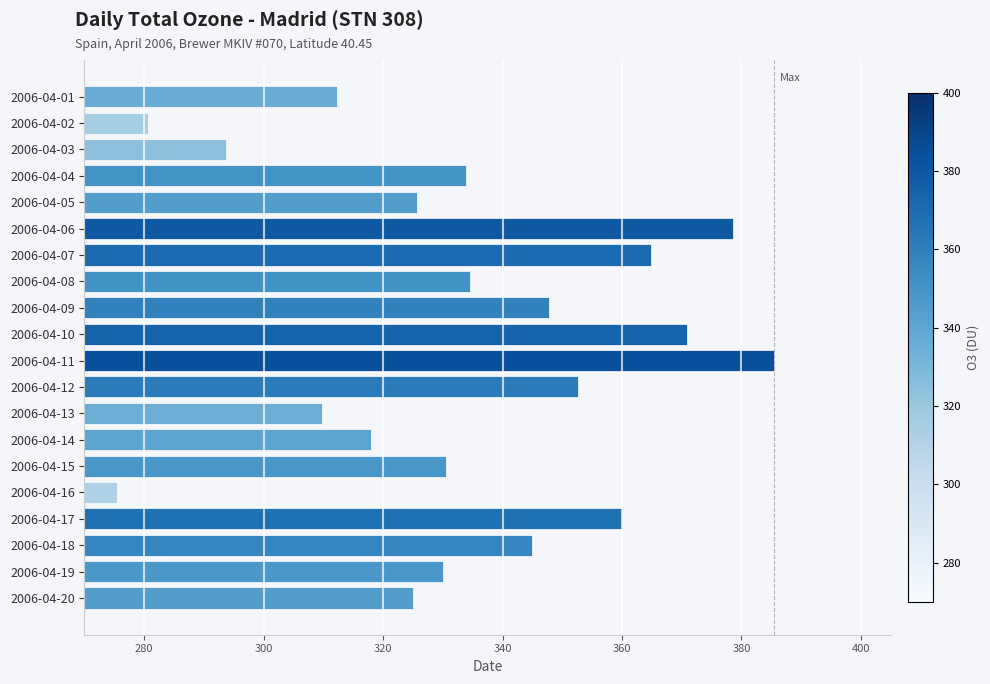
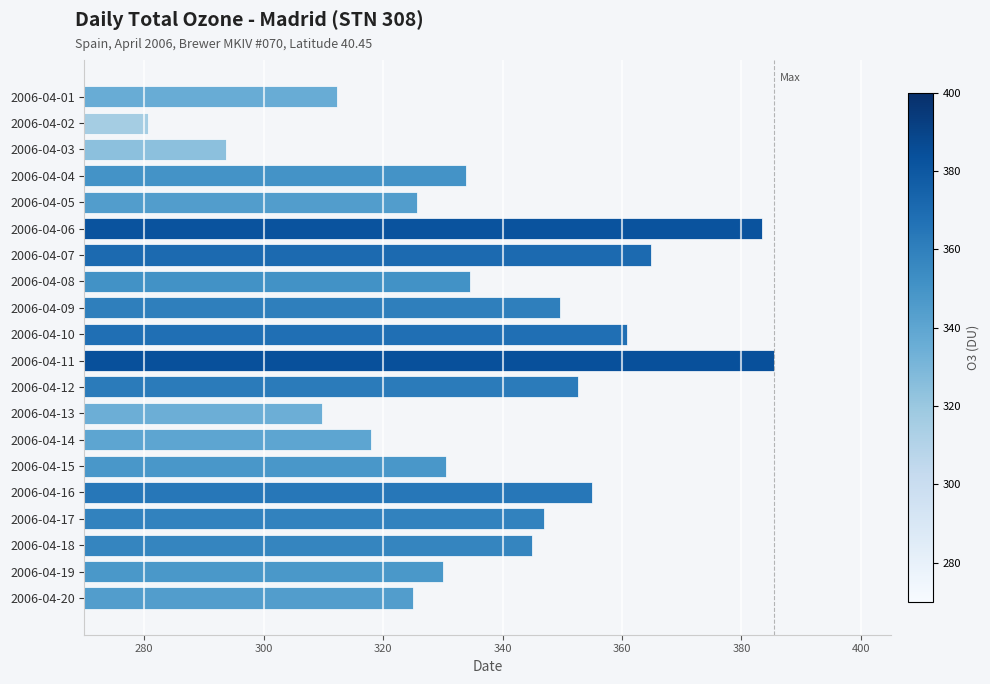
2006-04-06: 379 -> 383
2006-04-09: 348 -> 350
2006-04-10: 371 -> 361
2006-04-16: 275 -> 355
2006-04-17: 360 -> 347
